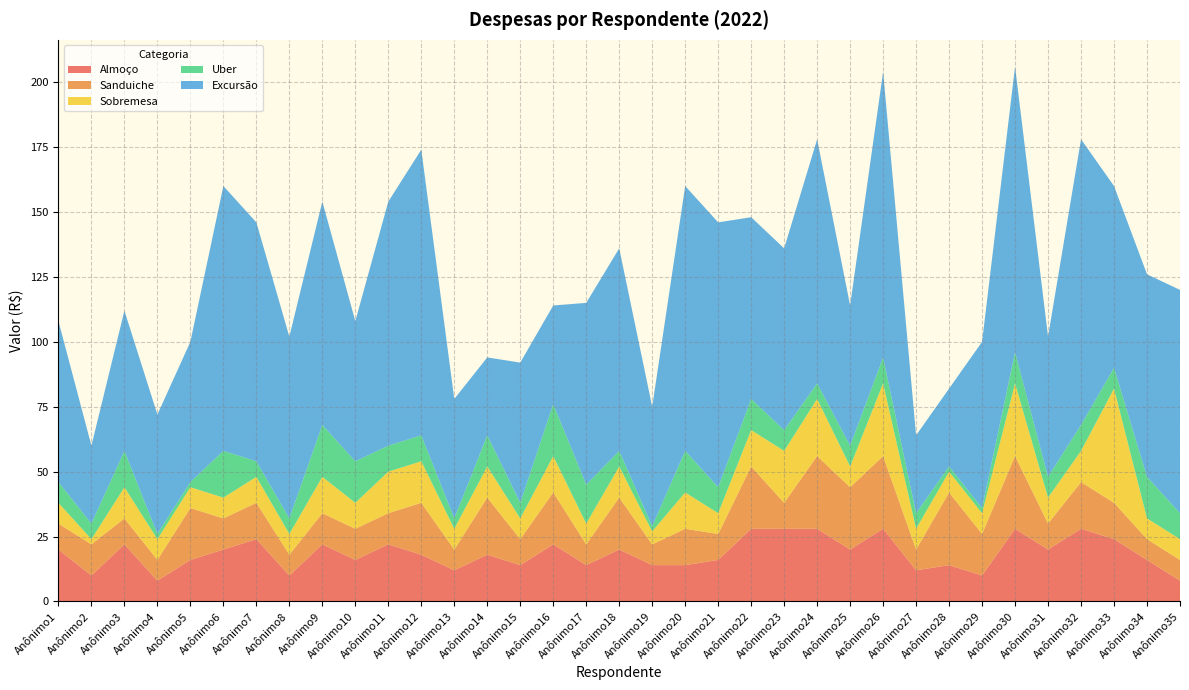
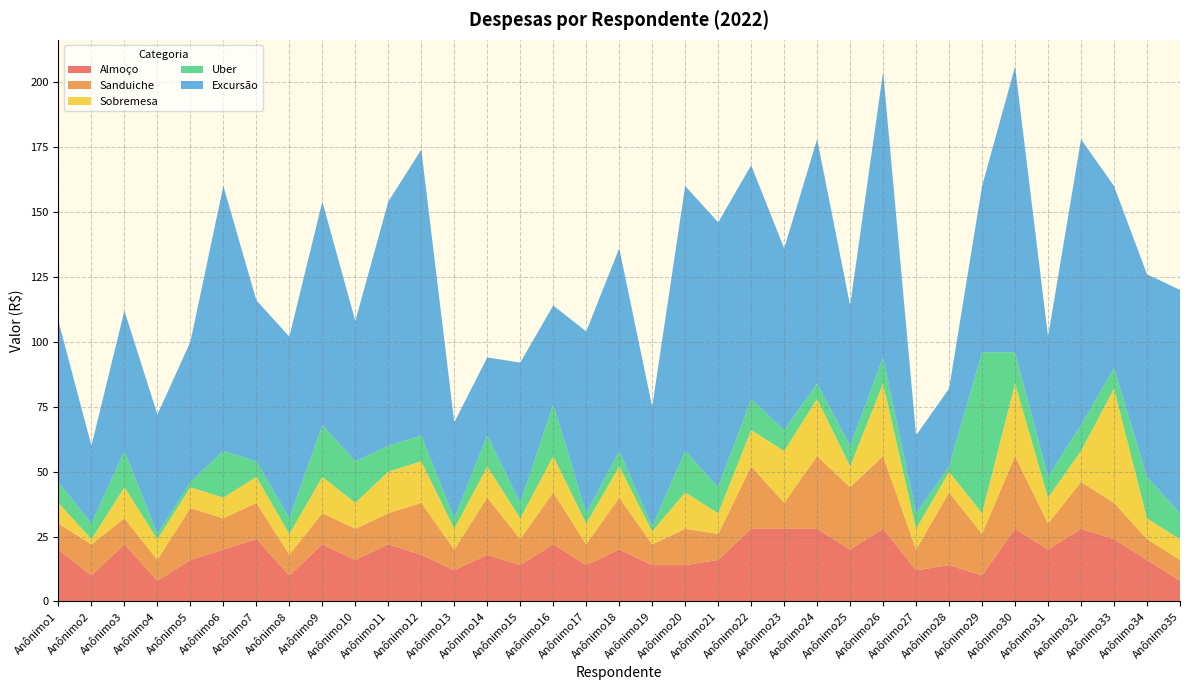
Excursão, Anônimo7: 92 -> 62
Excursão, Anônimo13: 46 -> 37
Uber, Anônimo17: 15 -> 4
Excursão, Anônimo22: 70 -> 90
Uber, Anônimo29: 2 -> 62
